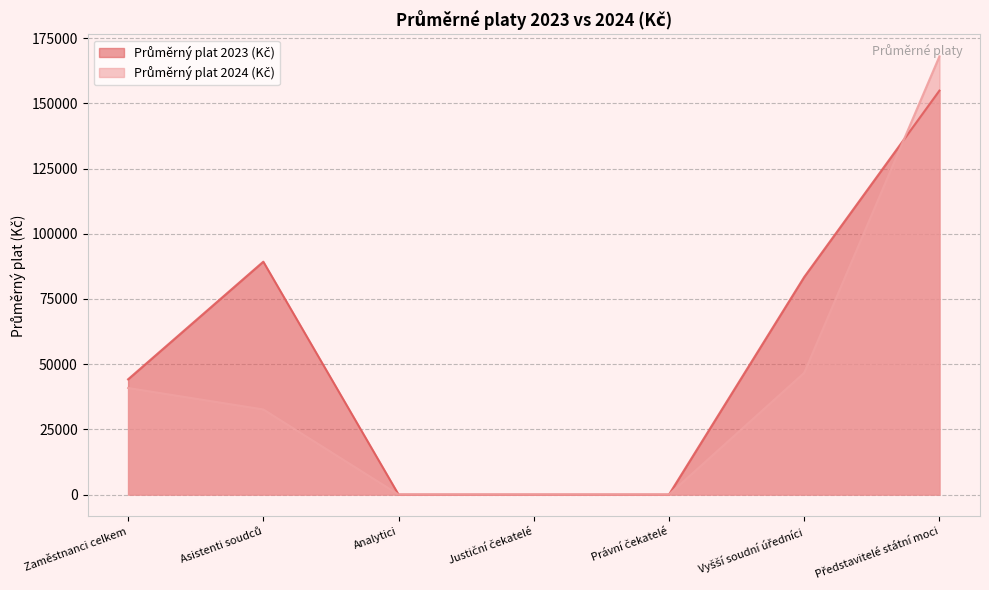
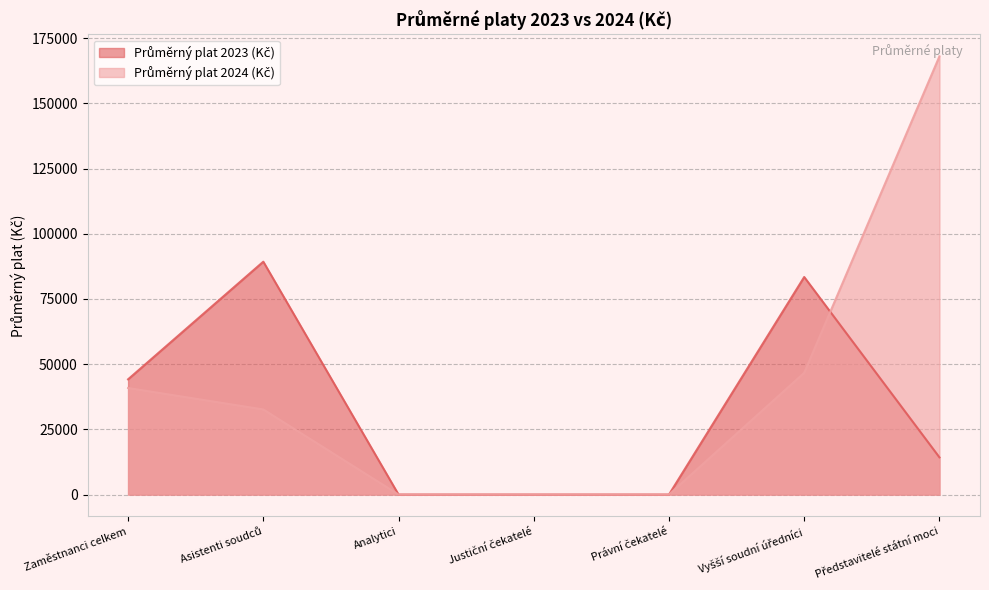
Průměrný plat 2023 (Kč), Představitelé státní moci: 155000 -> 14000
